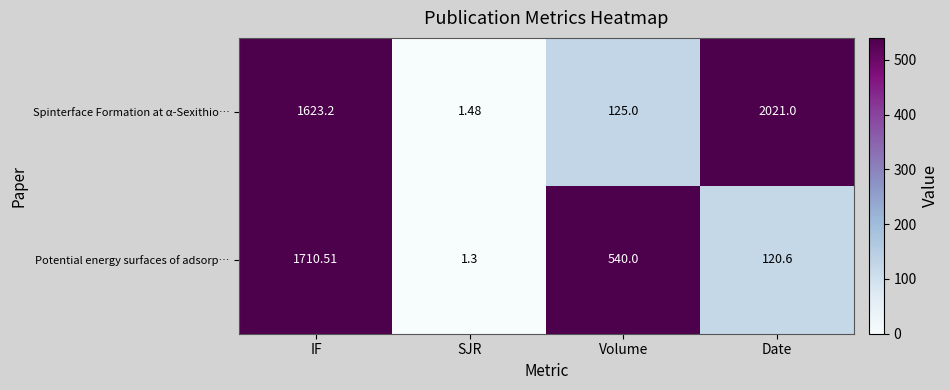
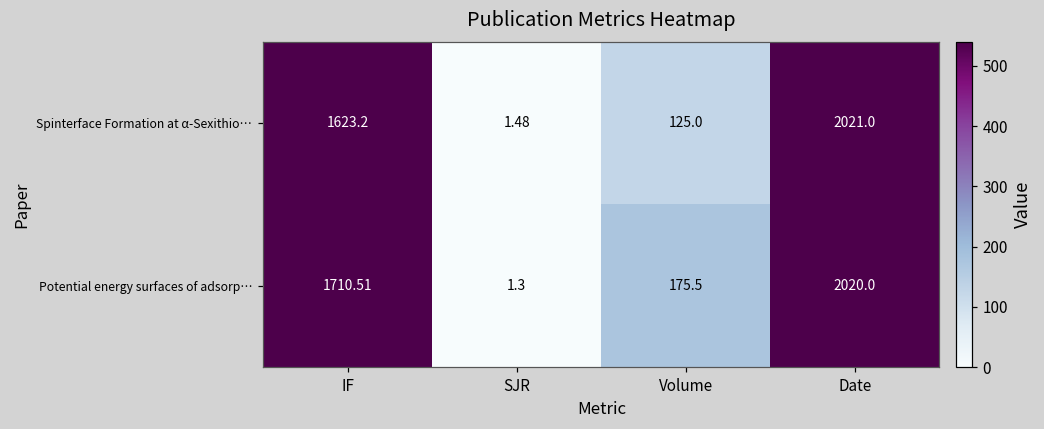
Potential energy surfaces of adsorp…, Volume: 540.0 -> 175.5
Potential energy surfaces of adsorp…, Date: 120.6 -> 2020.0
